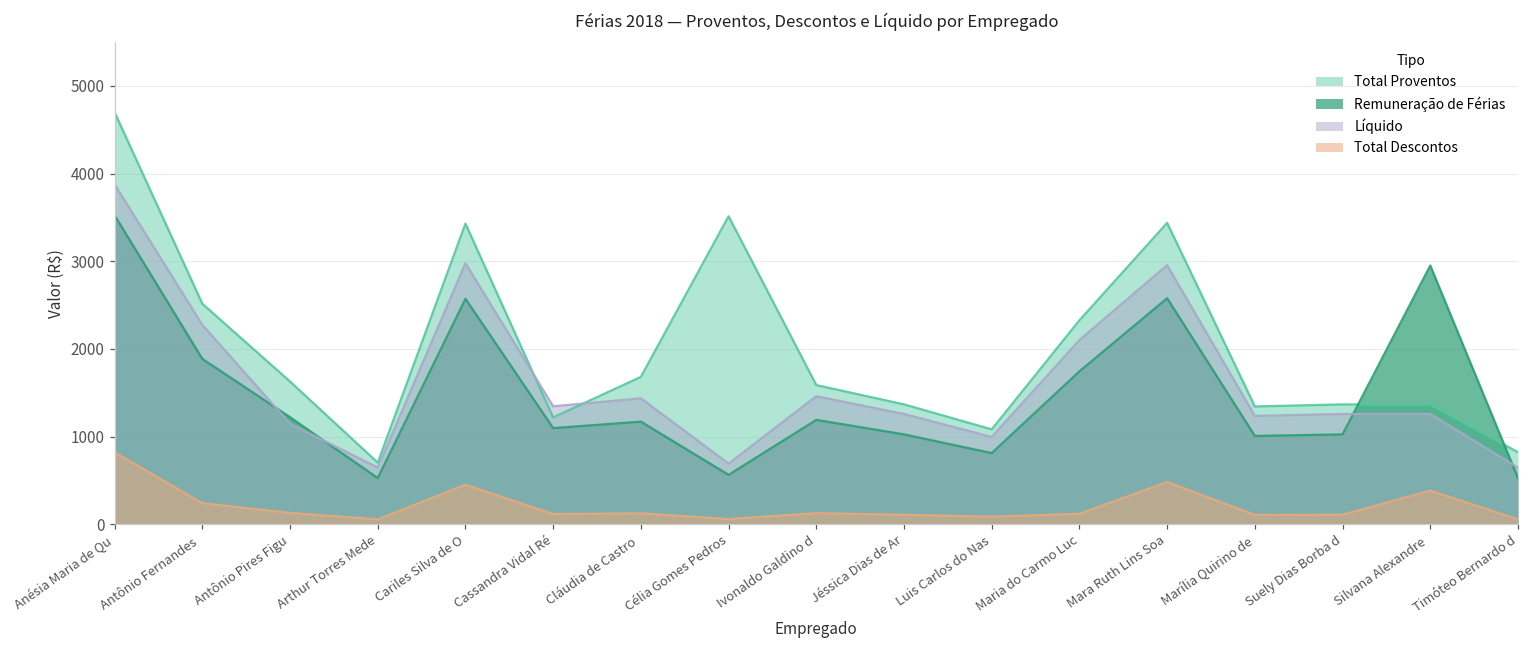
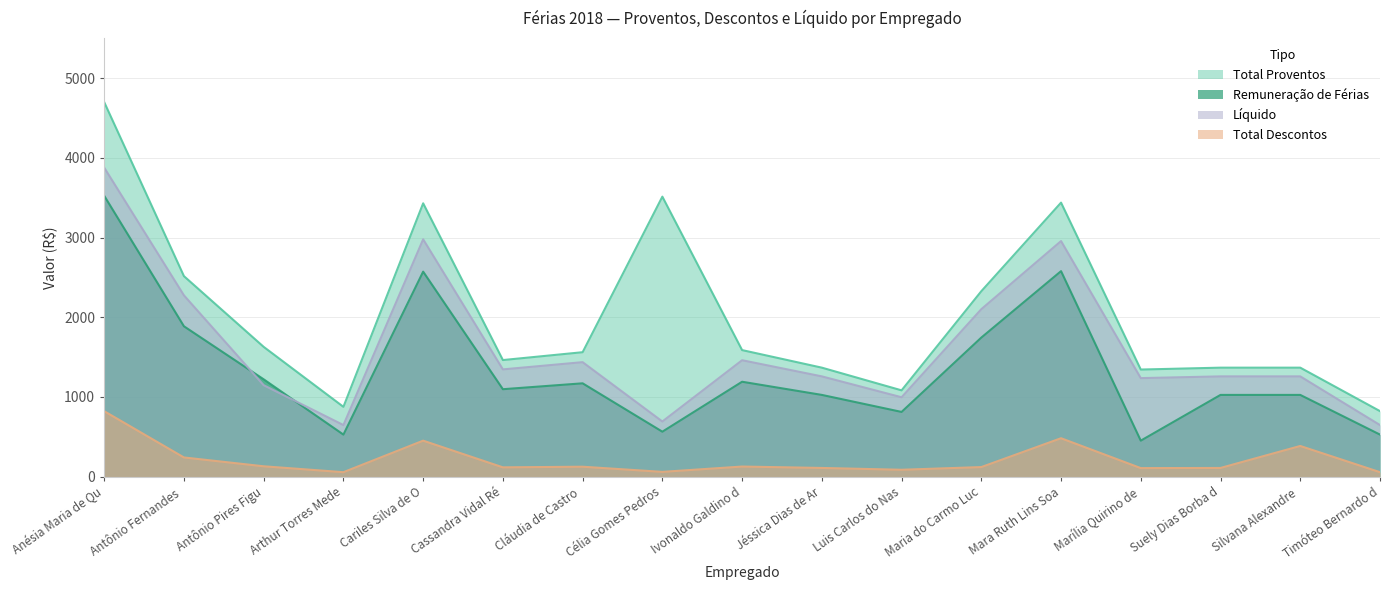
Total Proventos, Arthur Torres Mede: 700 -> 900
Total Proventos, Cassandra Vidal Ré: 1200 -> 1500
Total Proventos, Cláudia de Castro: 1700 -> 1600
Remuneração de Férias, Marília Quirino de: 1000 -> 500
Remuneração de Férias, Silvana Alexandre: 3000 -> 1000
